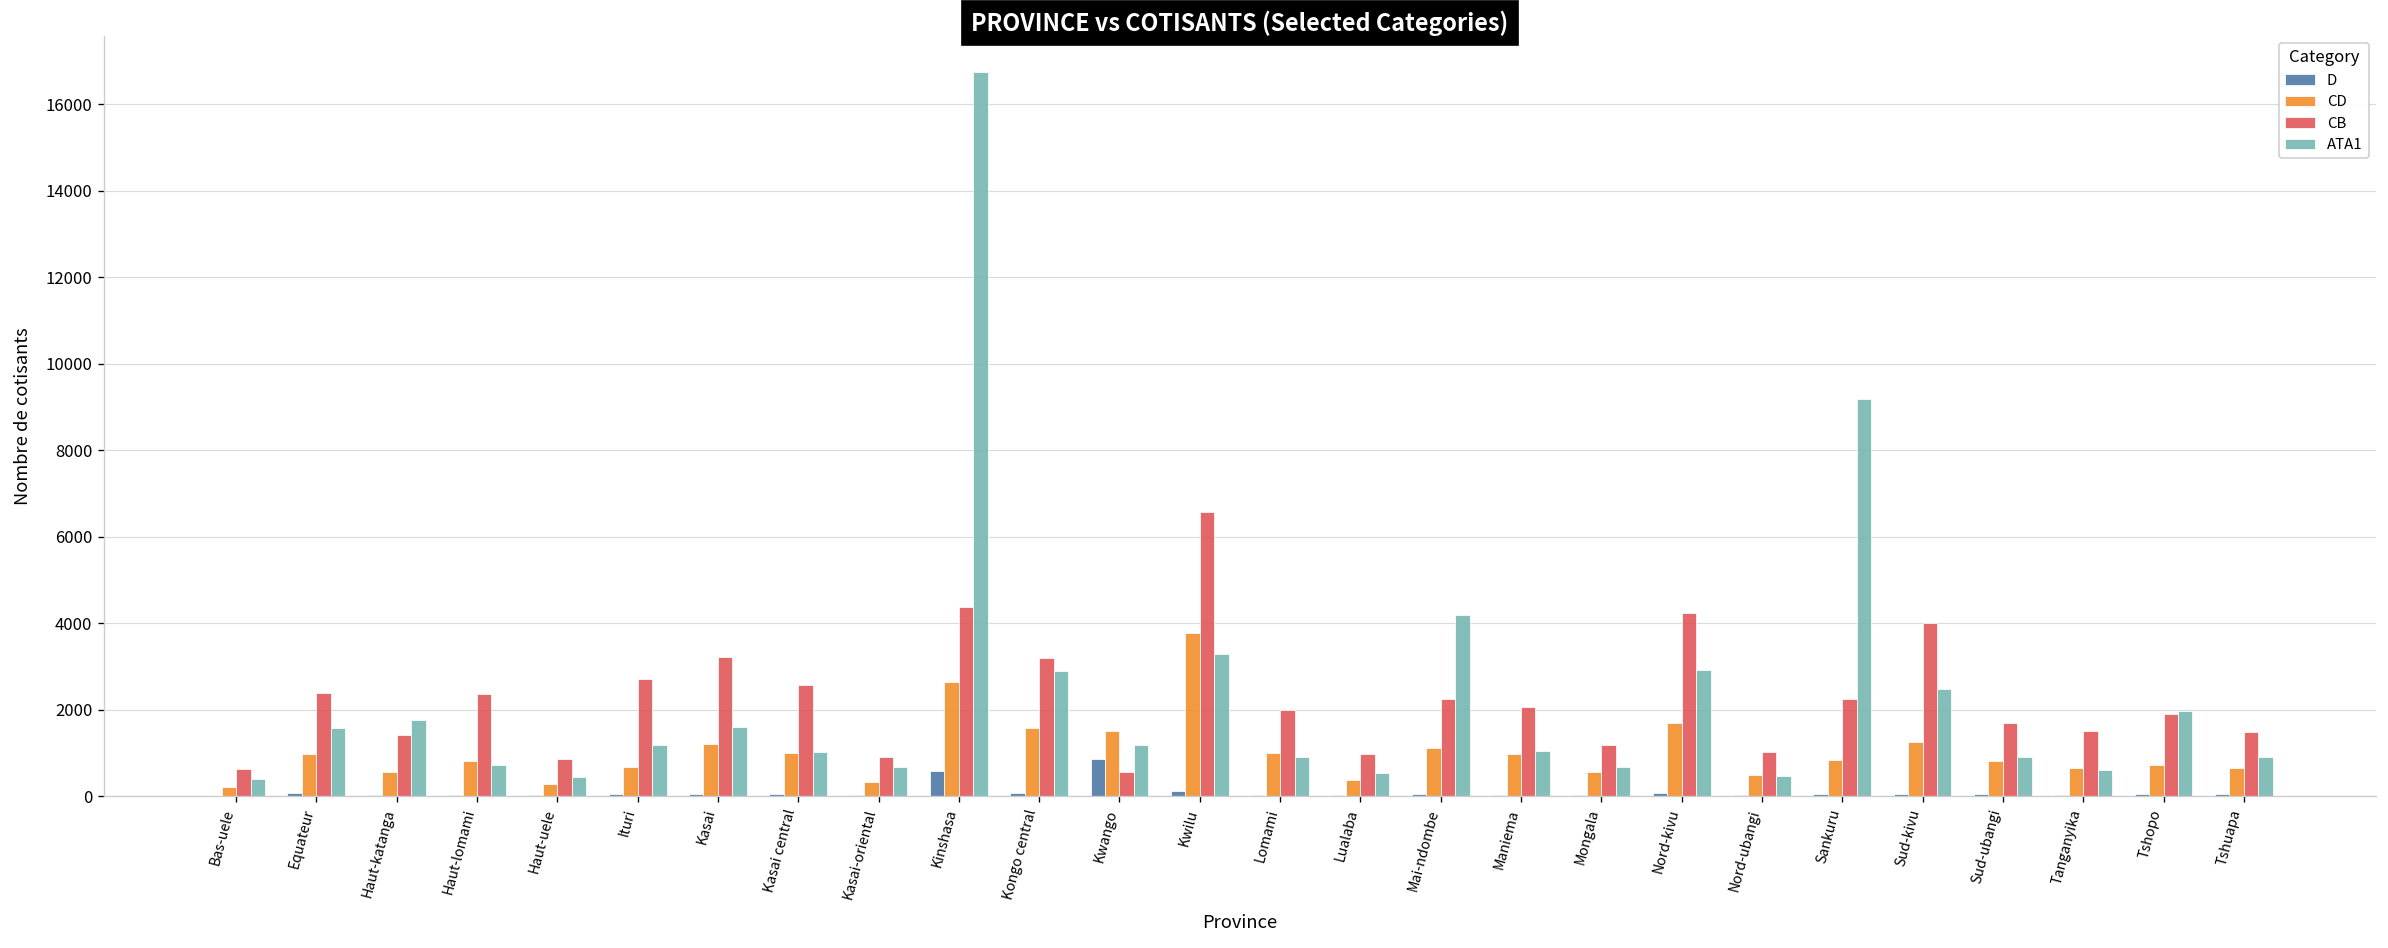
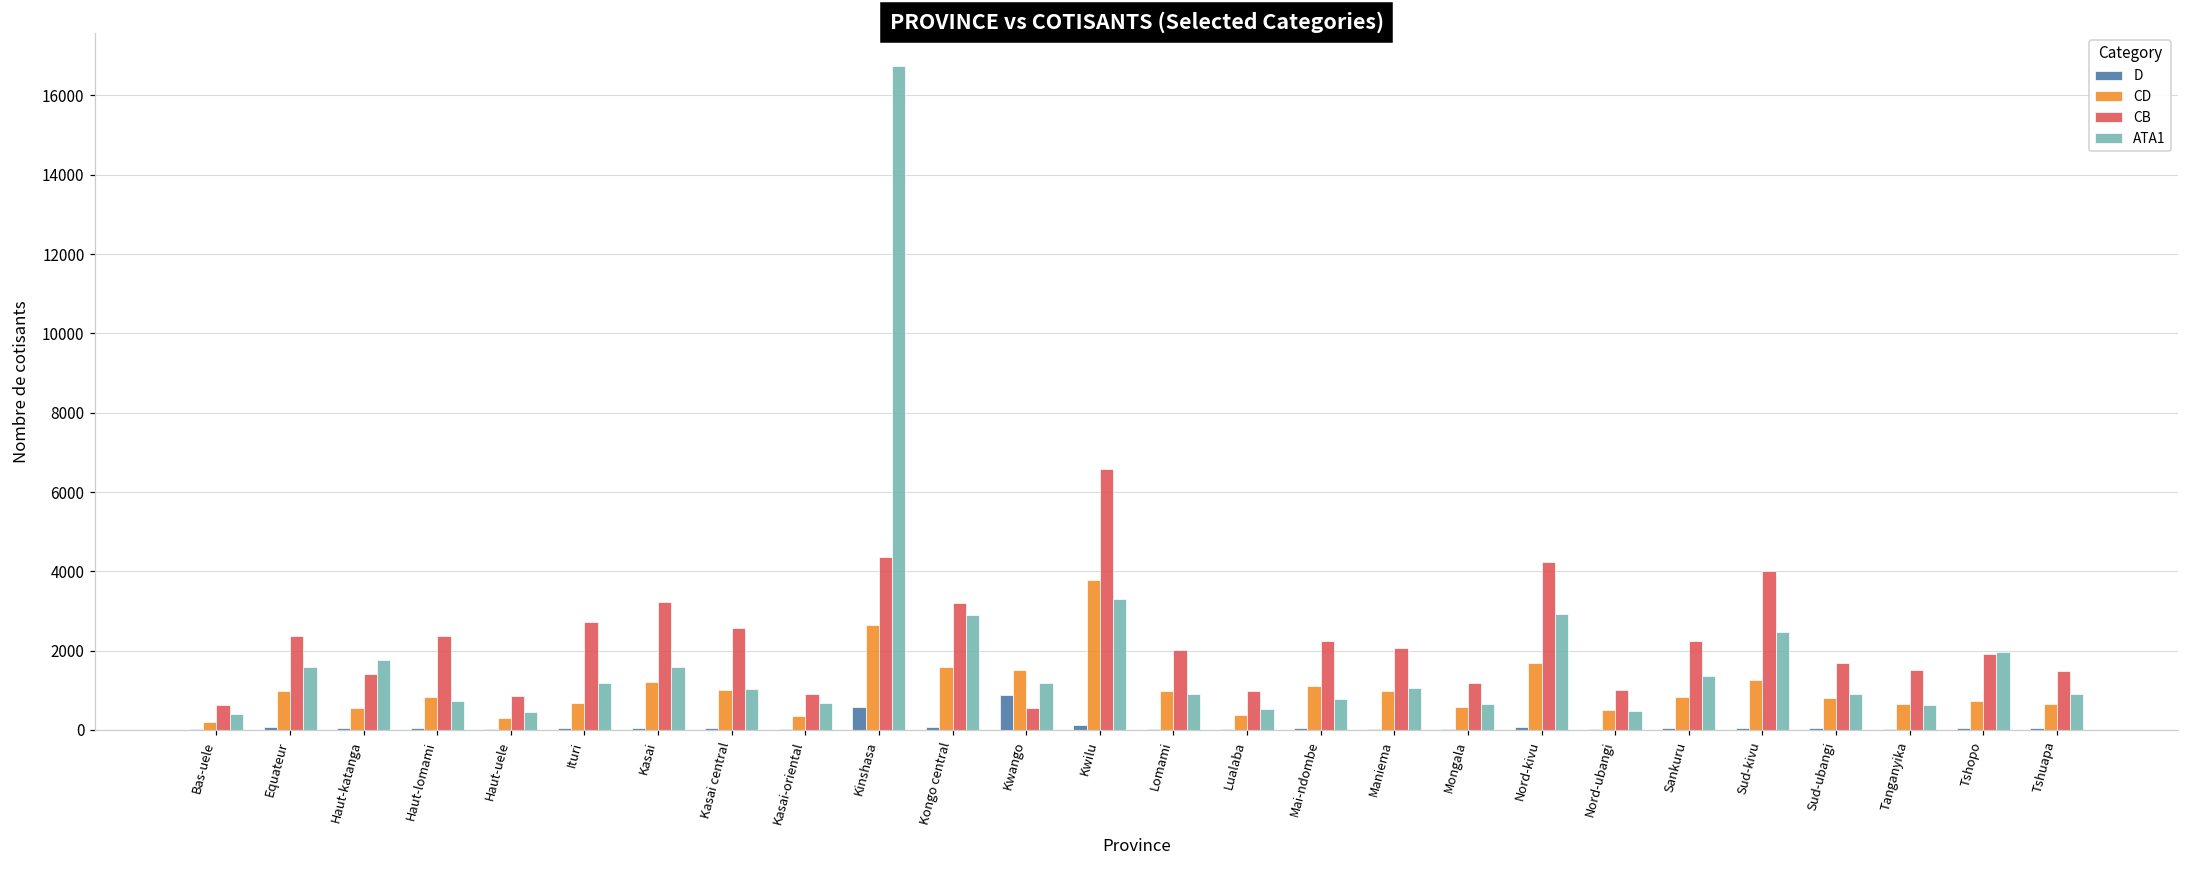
ATA1, Mai-ndombe: 4200 -> 800
ATA1, Sankuru: 9200 -> 1400
